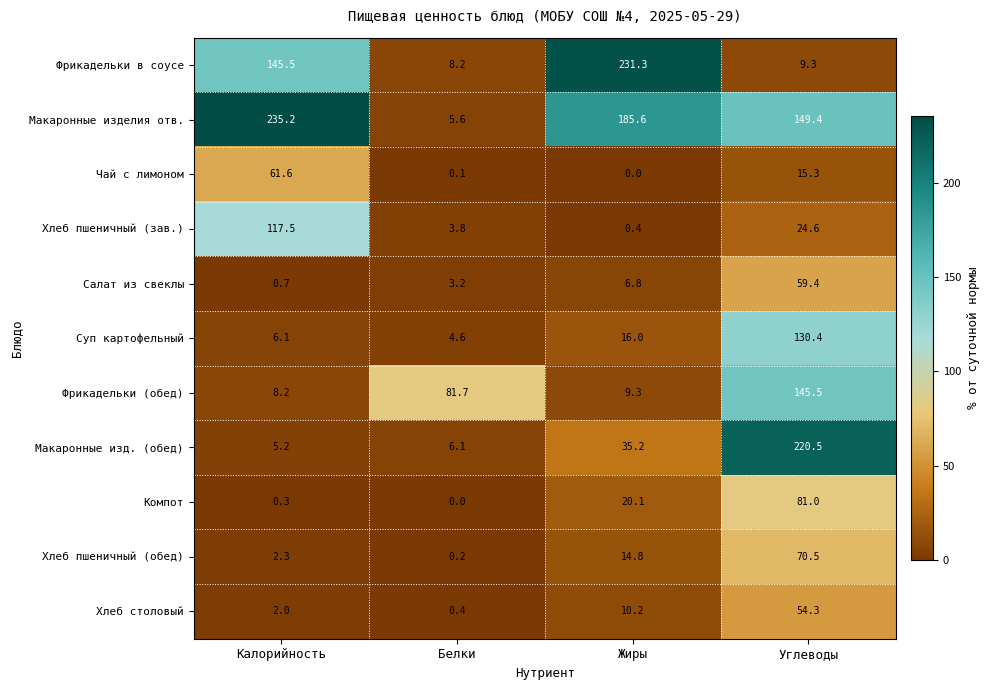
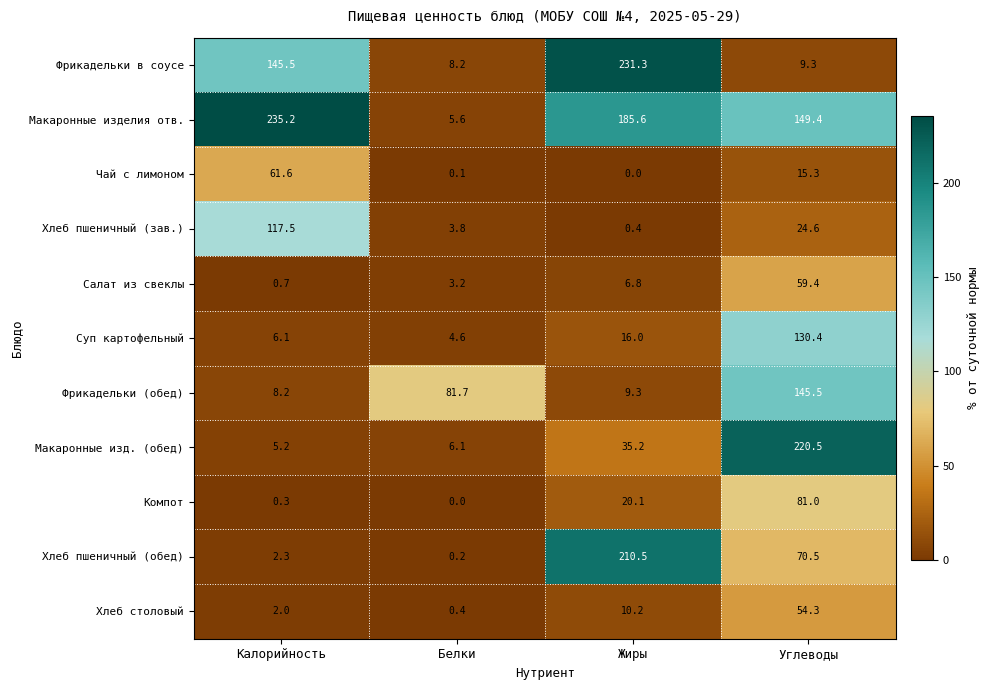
Хлеб пшеничный (обед), Жиры: 14.8 -> 210.5
